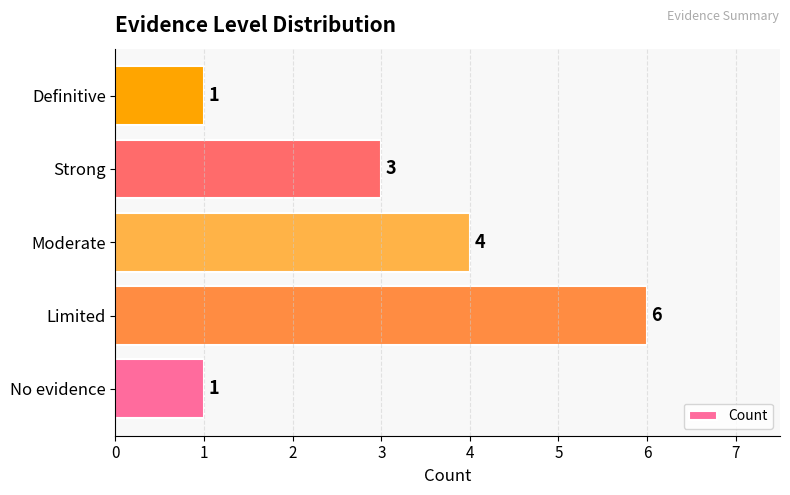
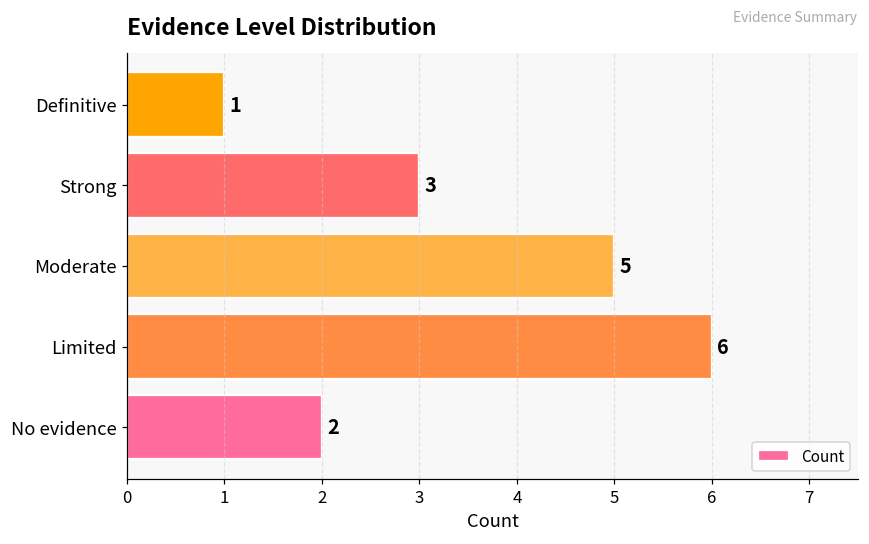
Moderate: 4 -> 5
No evidence: 1 -> 2
